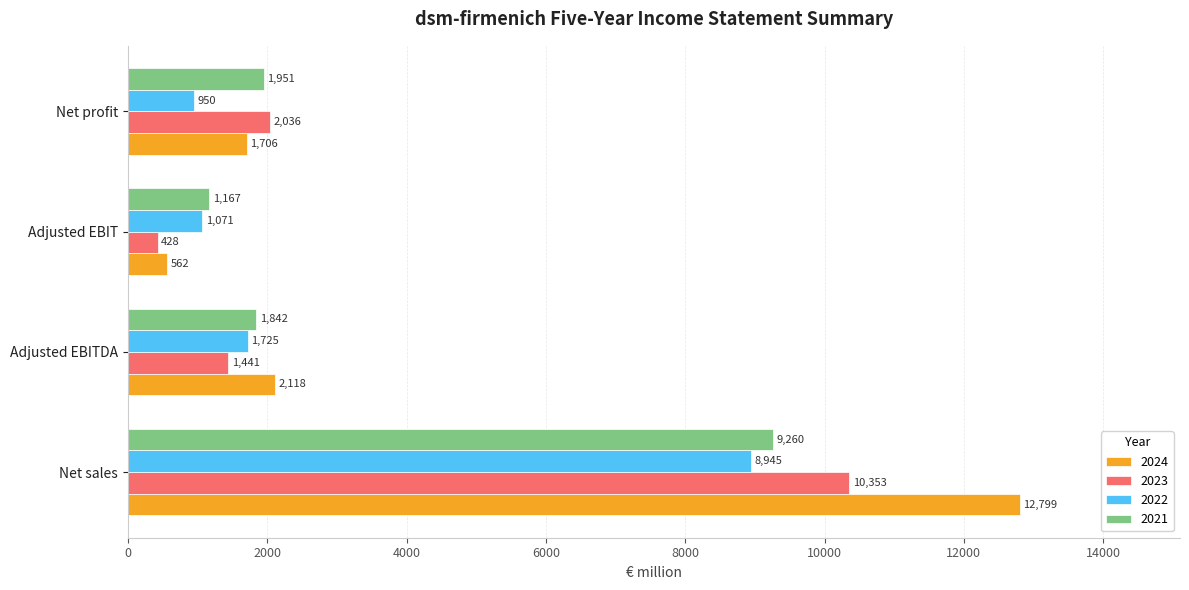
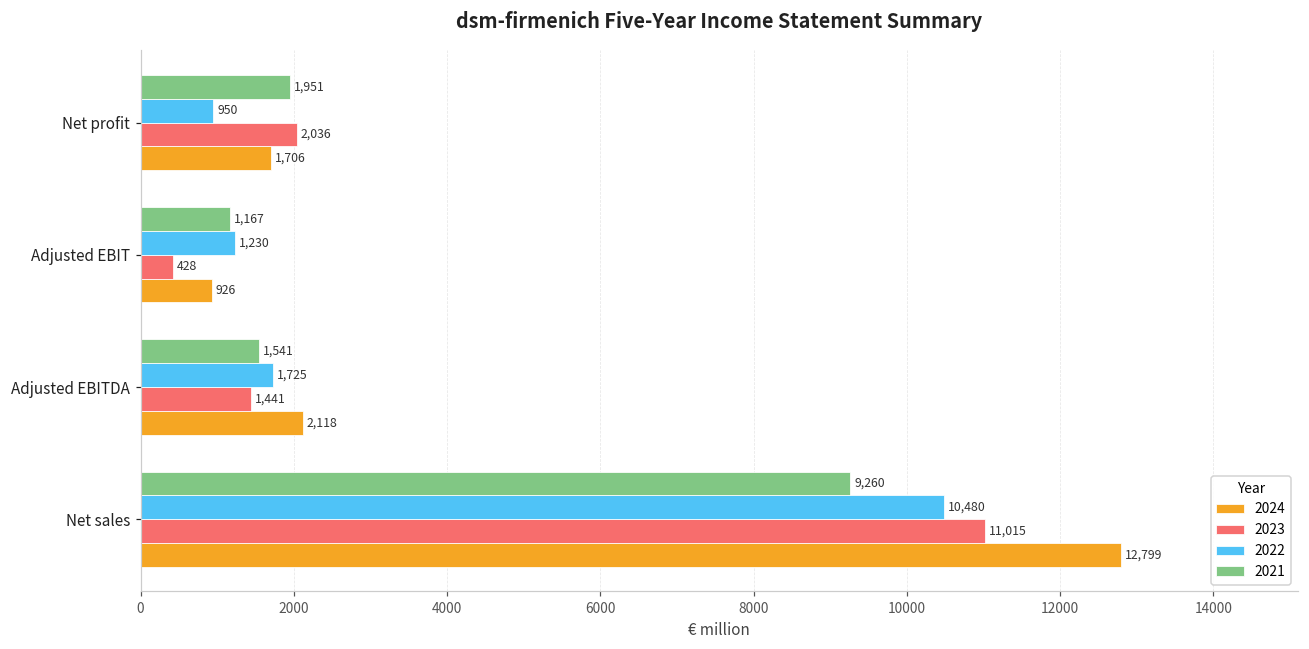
2022, Adjusted EBIT: 1,071 -> 1,230
2024, Adjusted EBIT: 562 -> 926
2021, Adjusted EBITDA: 1,842 -> 1,541
2022, Net sales: 8,945 -> 10,480
2023, Net sales: 10,353 -> 11,015
